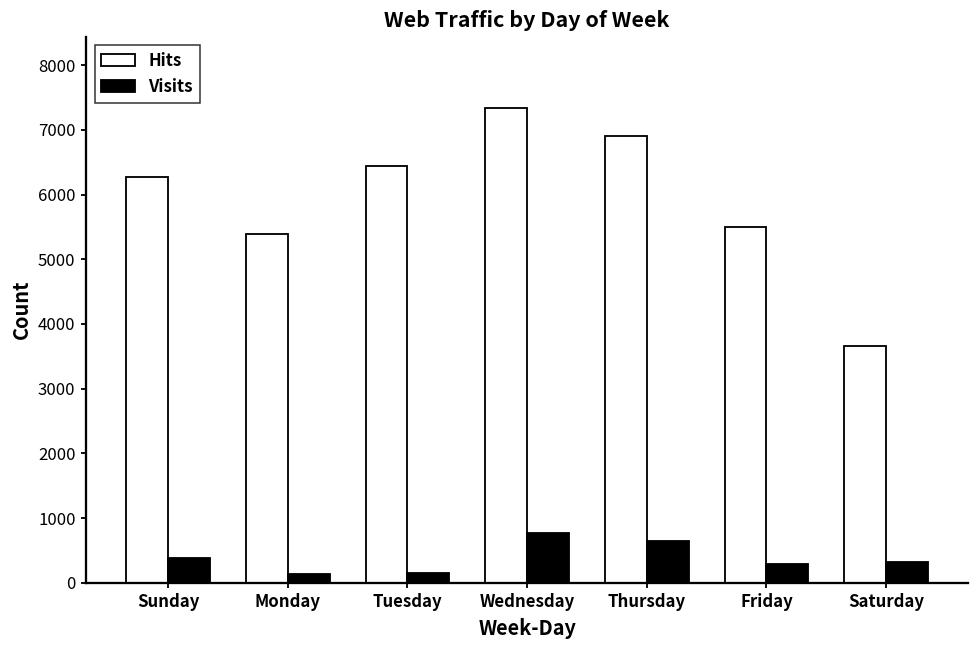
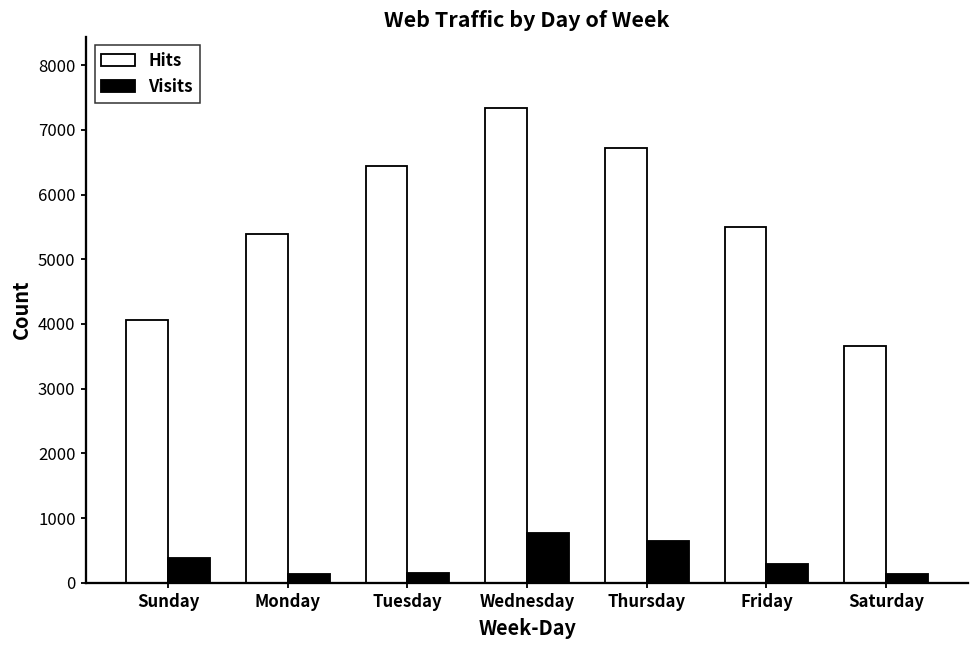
Hits, Sunday: 6300 -> 4100
Hits, Thursday: 6900 -> 6700
Visits, Saturday: 300 -> 100
